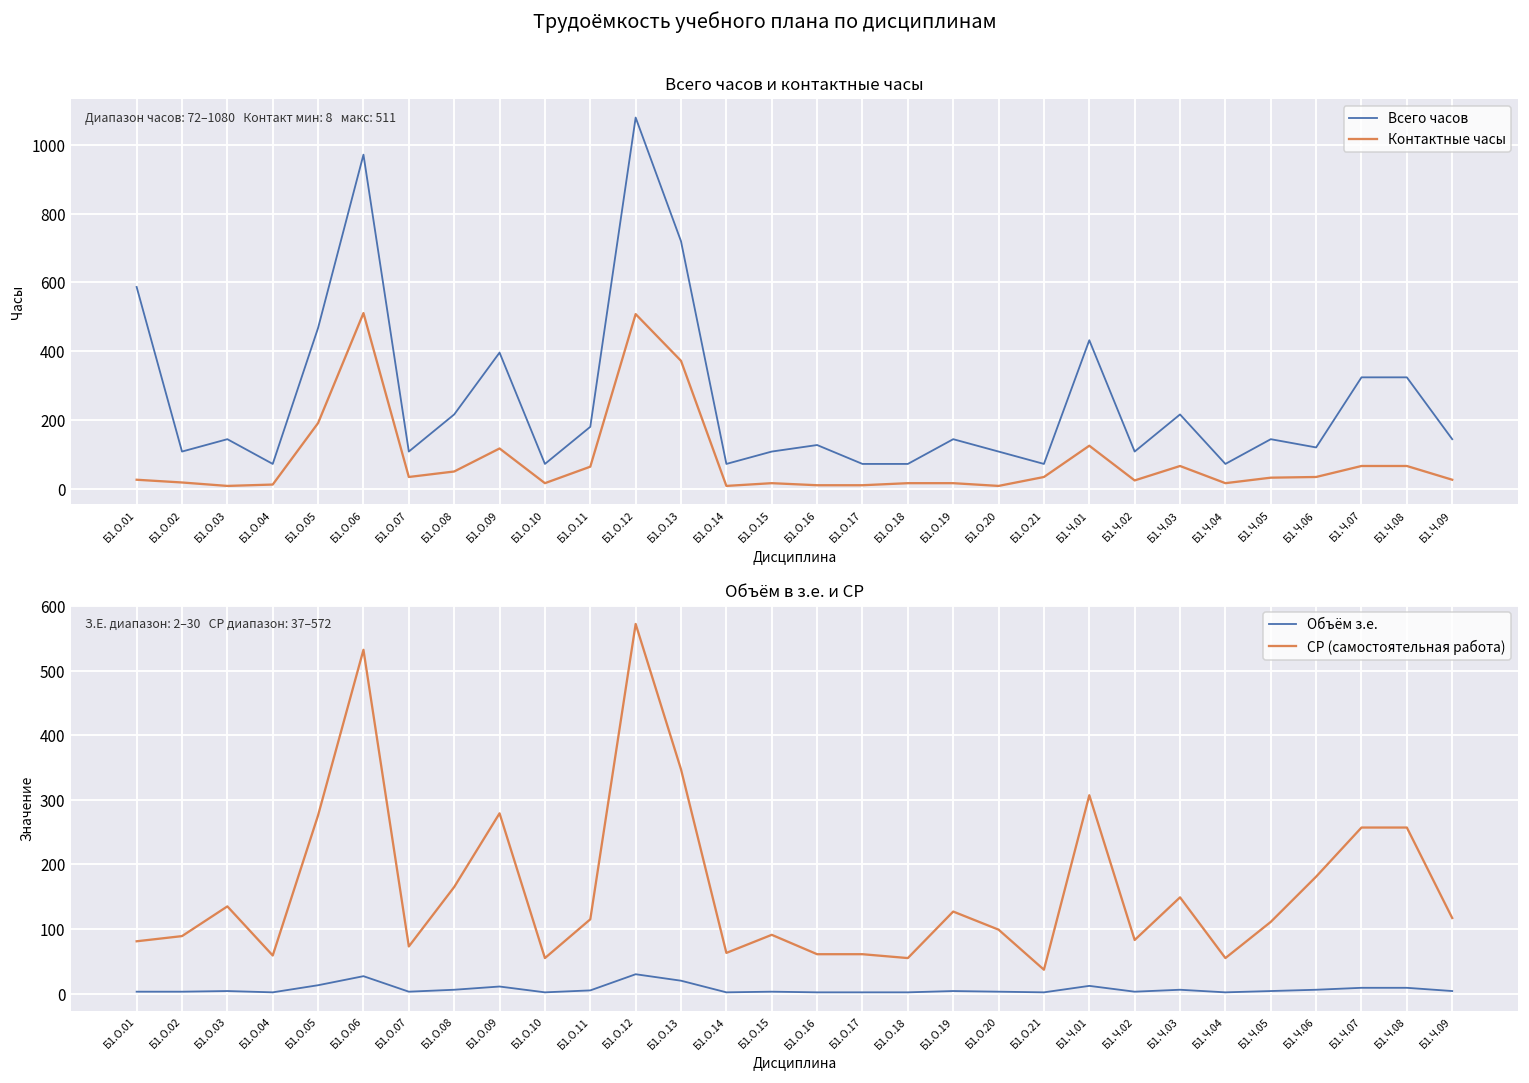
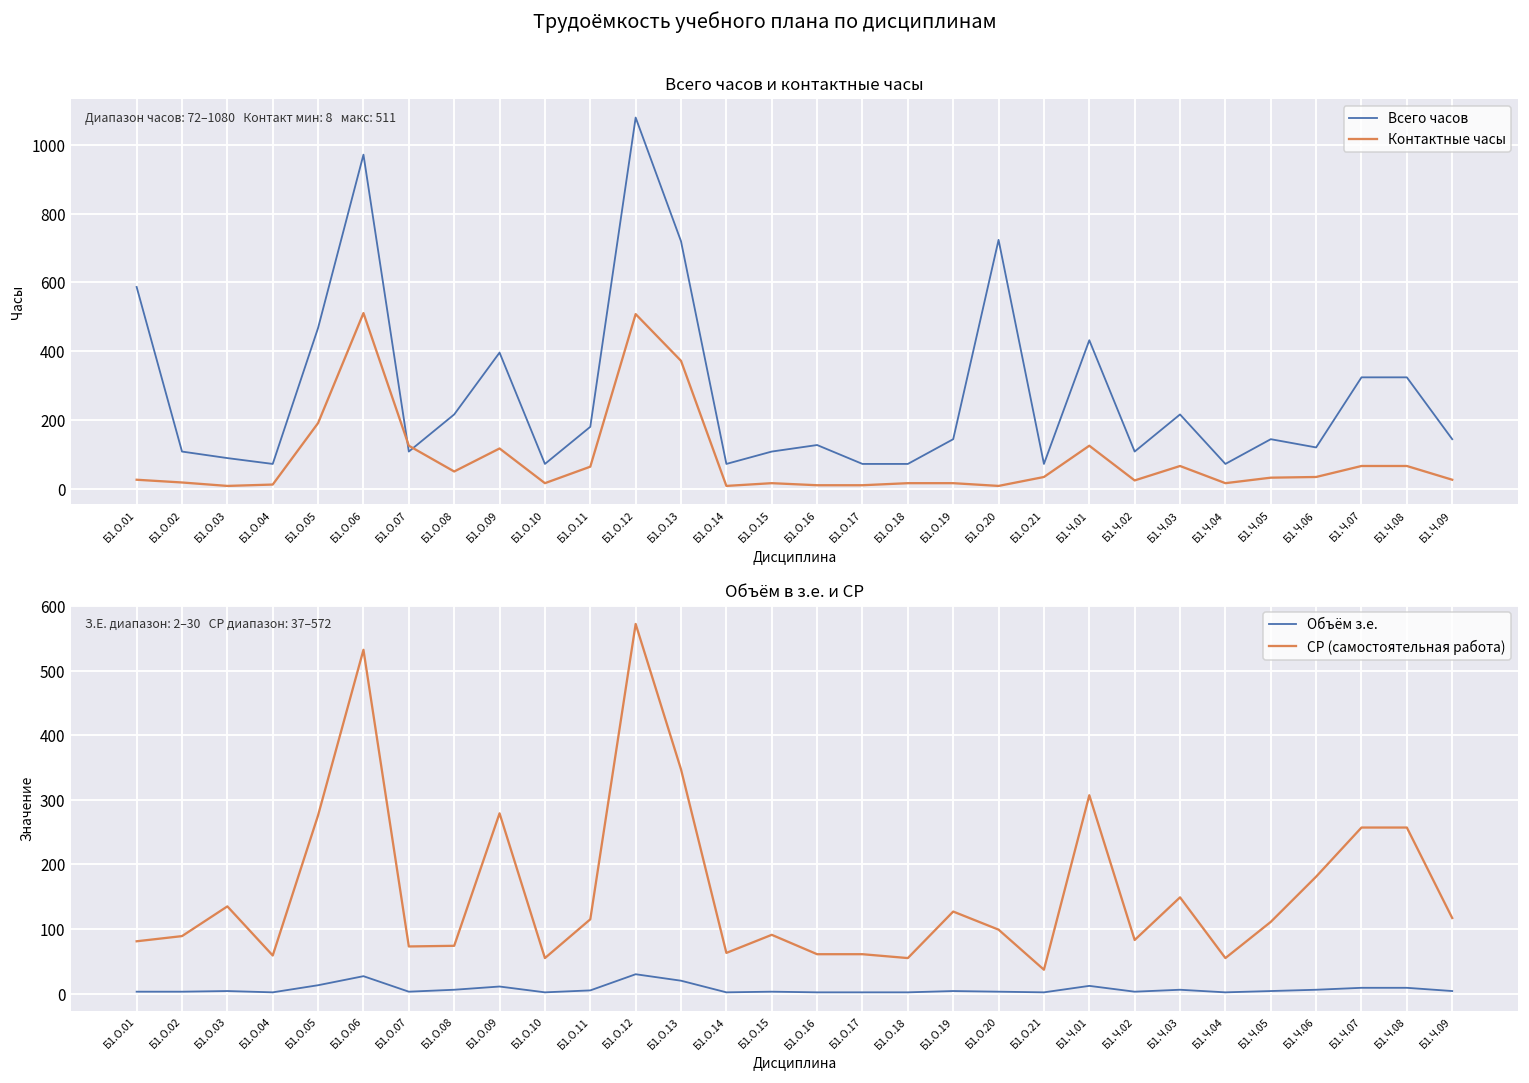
Всего часов и контактные часы, Всего часов, Б1.О.03: 140 -> 90
Всего часов и контактные часы, Контактные часы, Б1.О.07: 30 -> 130
Всего часов и контактные часы, Всего часов, Б1.О.20: 110 -> 720
Объём в з.е. и СР, СР (самостоятельная работа), Б1.О.08: 170 -> 70
